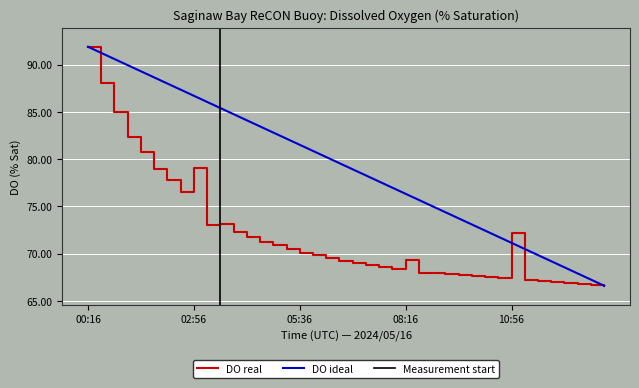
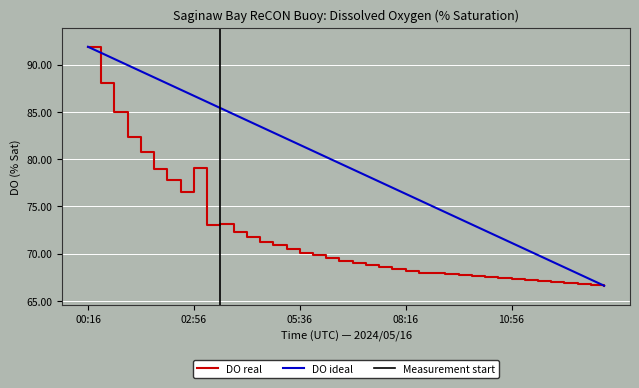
DO real, 08:16: 69 -> 68
DO real, 10:56: 72 -> 67
